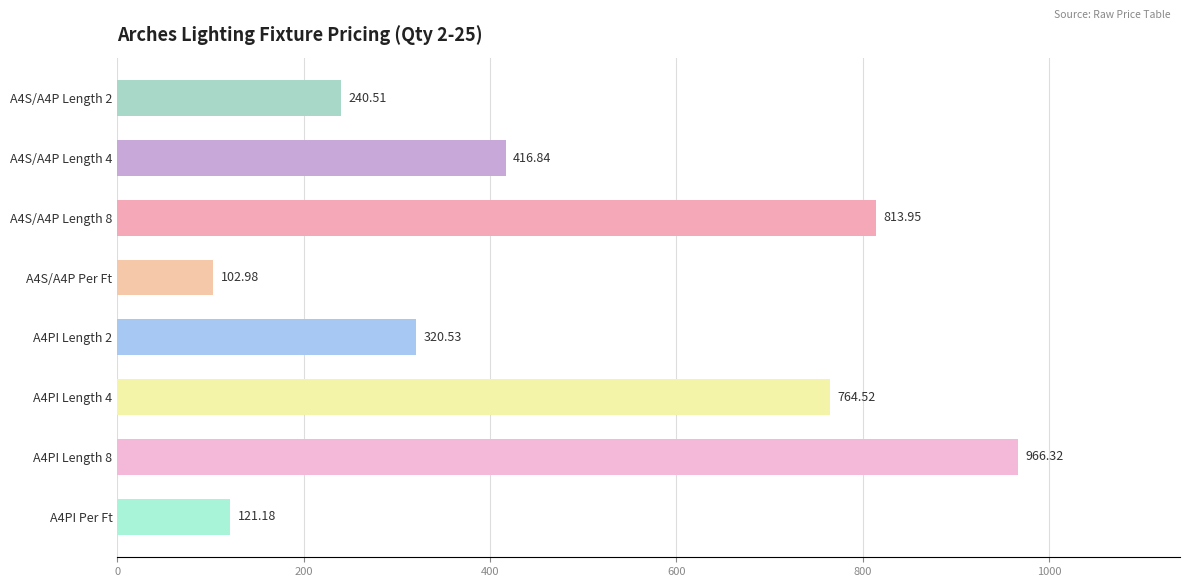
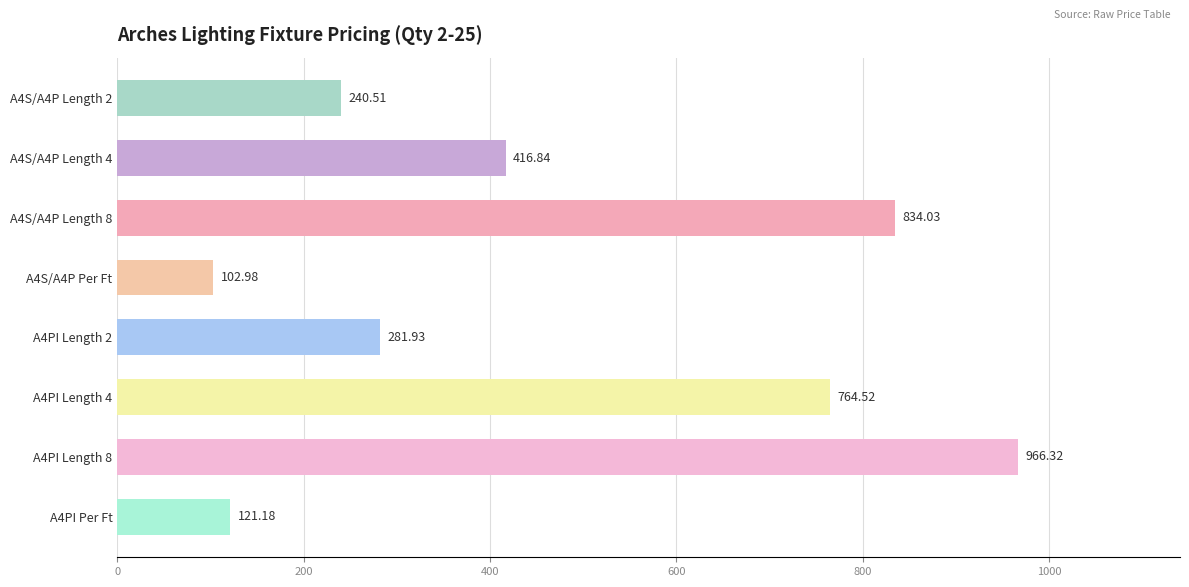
A4S/A4P Length 8: 813.95 -> 834.03
A4PI Length 2: 320.53 -> 281.93
